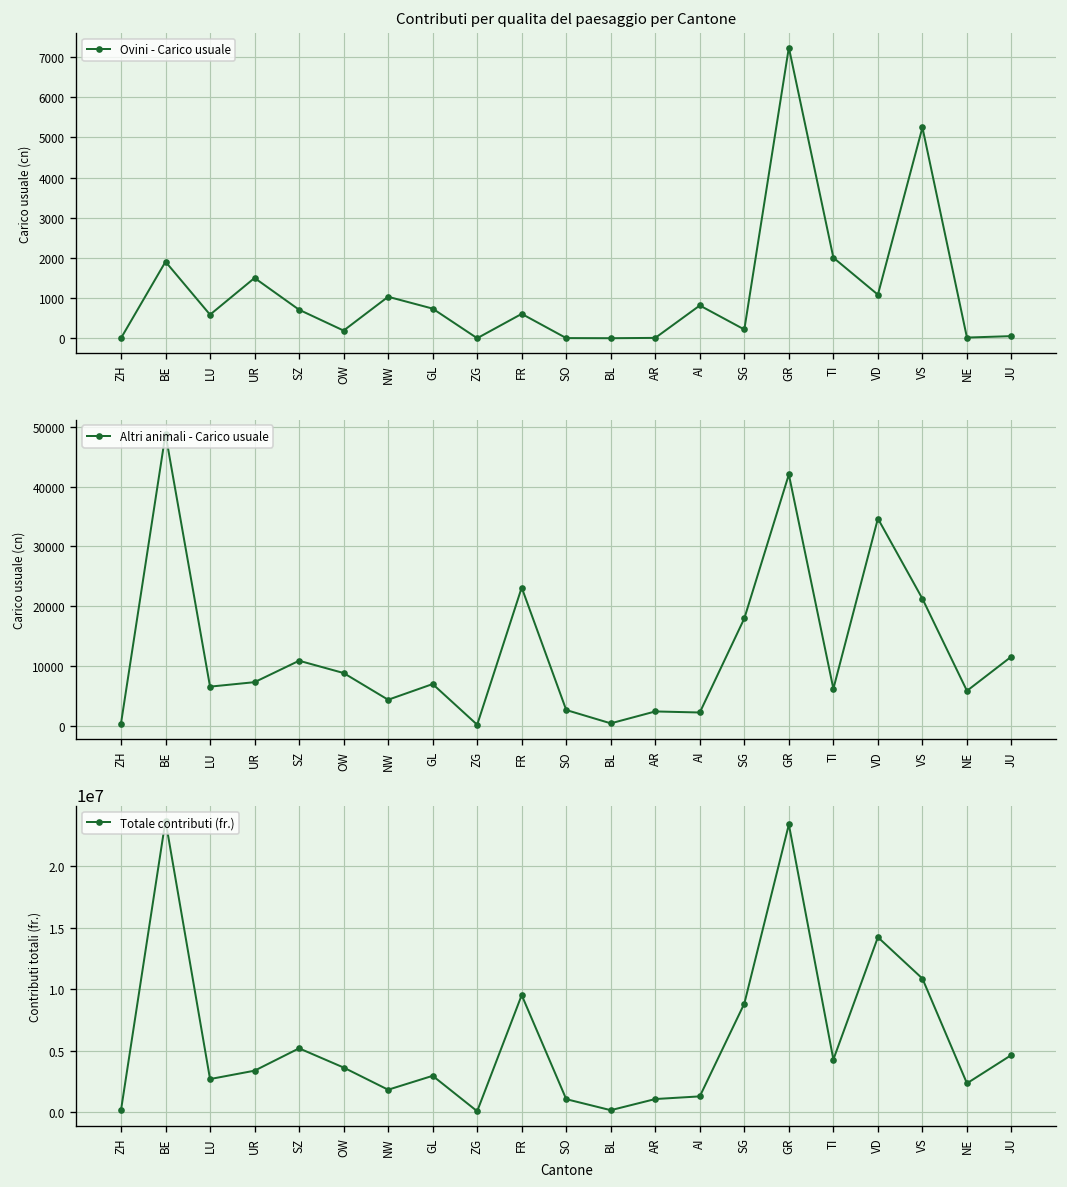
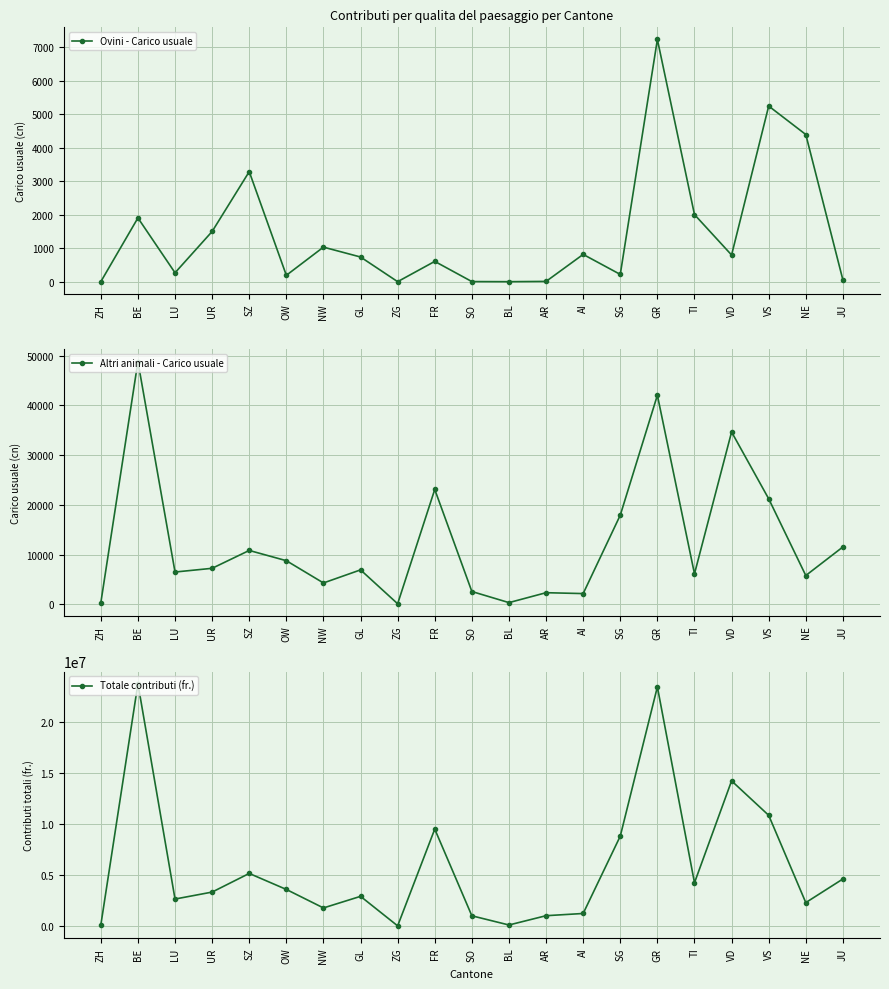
Contributi per qualita del paesaggio per Cantone, LU: 600 -> 300
Contributi per qualita del paesaggio per Cantone, SZ: 700 -> 3300
Contributi per qualita del paesaggio per Cantone, VD: 1100 -> 800
Contributi per qualita del paesaggio per Cantone, NE: 0 -> 4400
